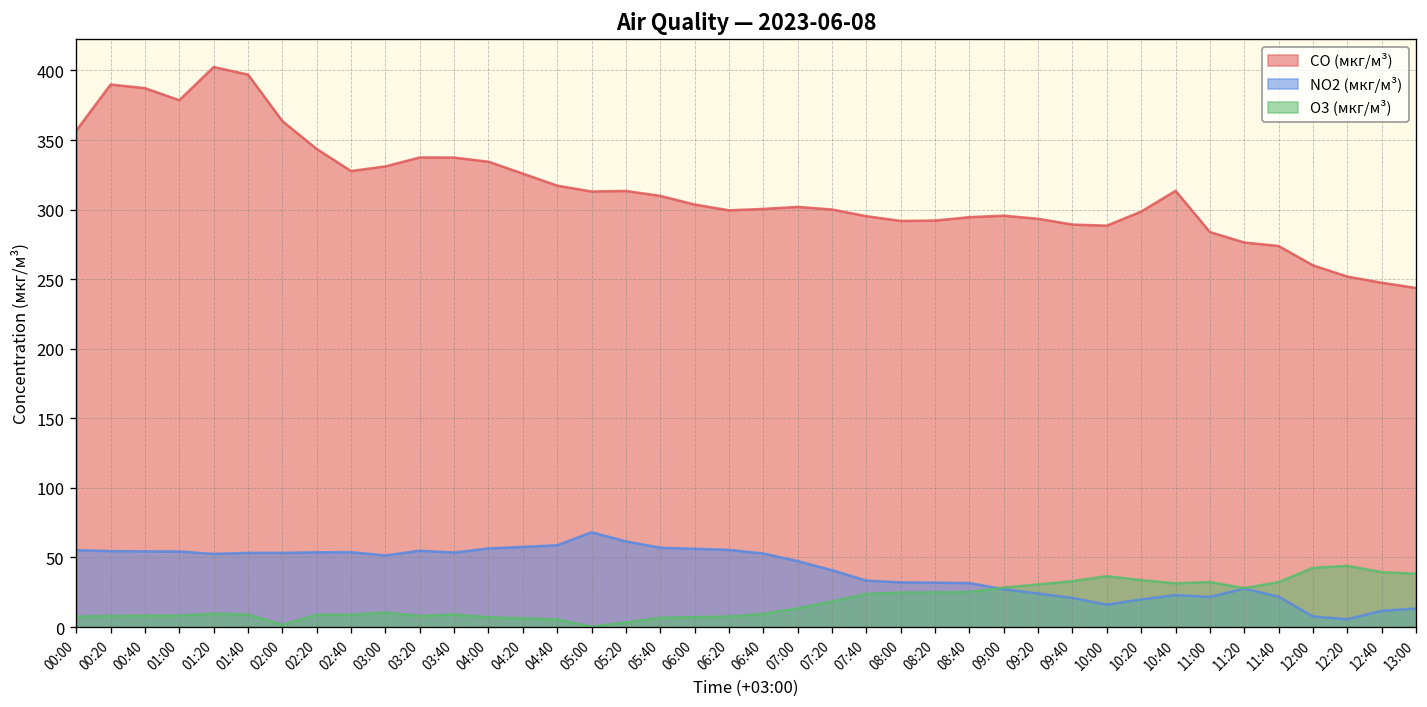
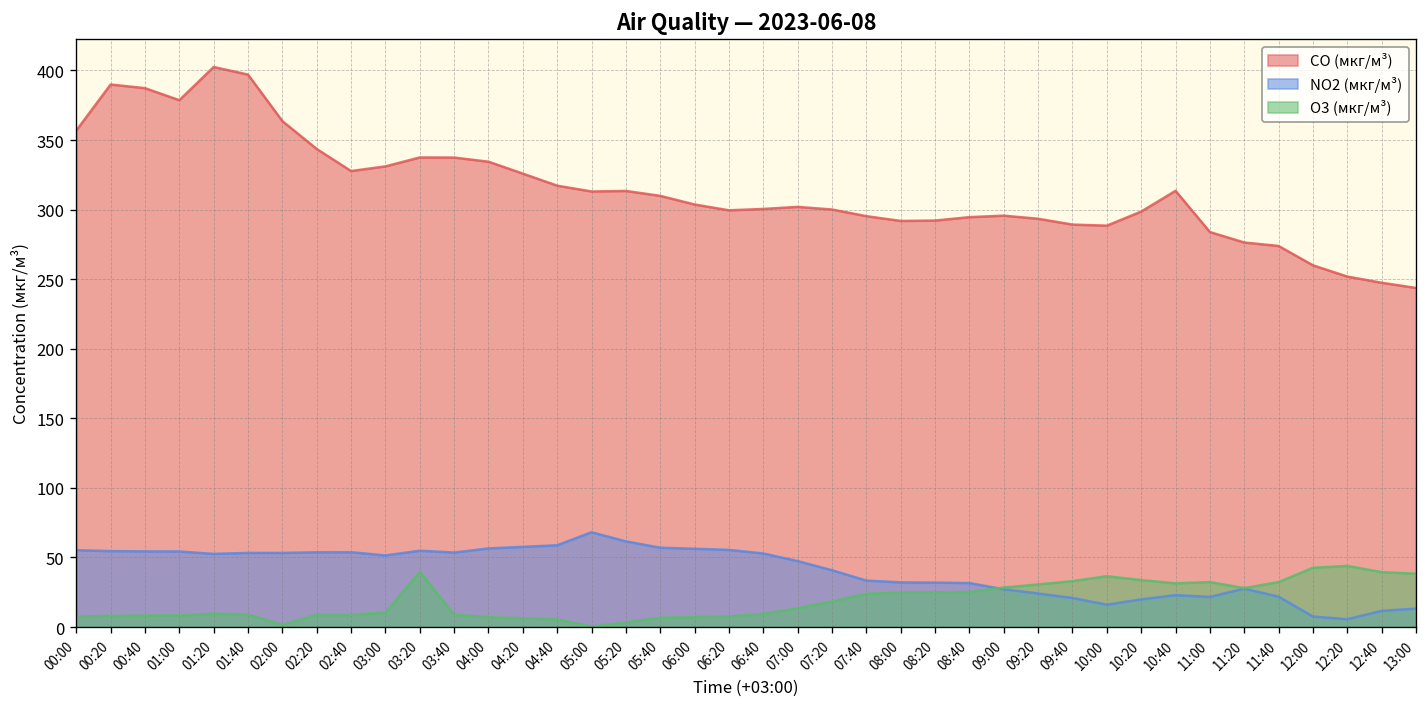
O3 (мкг/м³), 03:20: 8 -> 40
